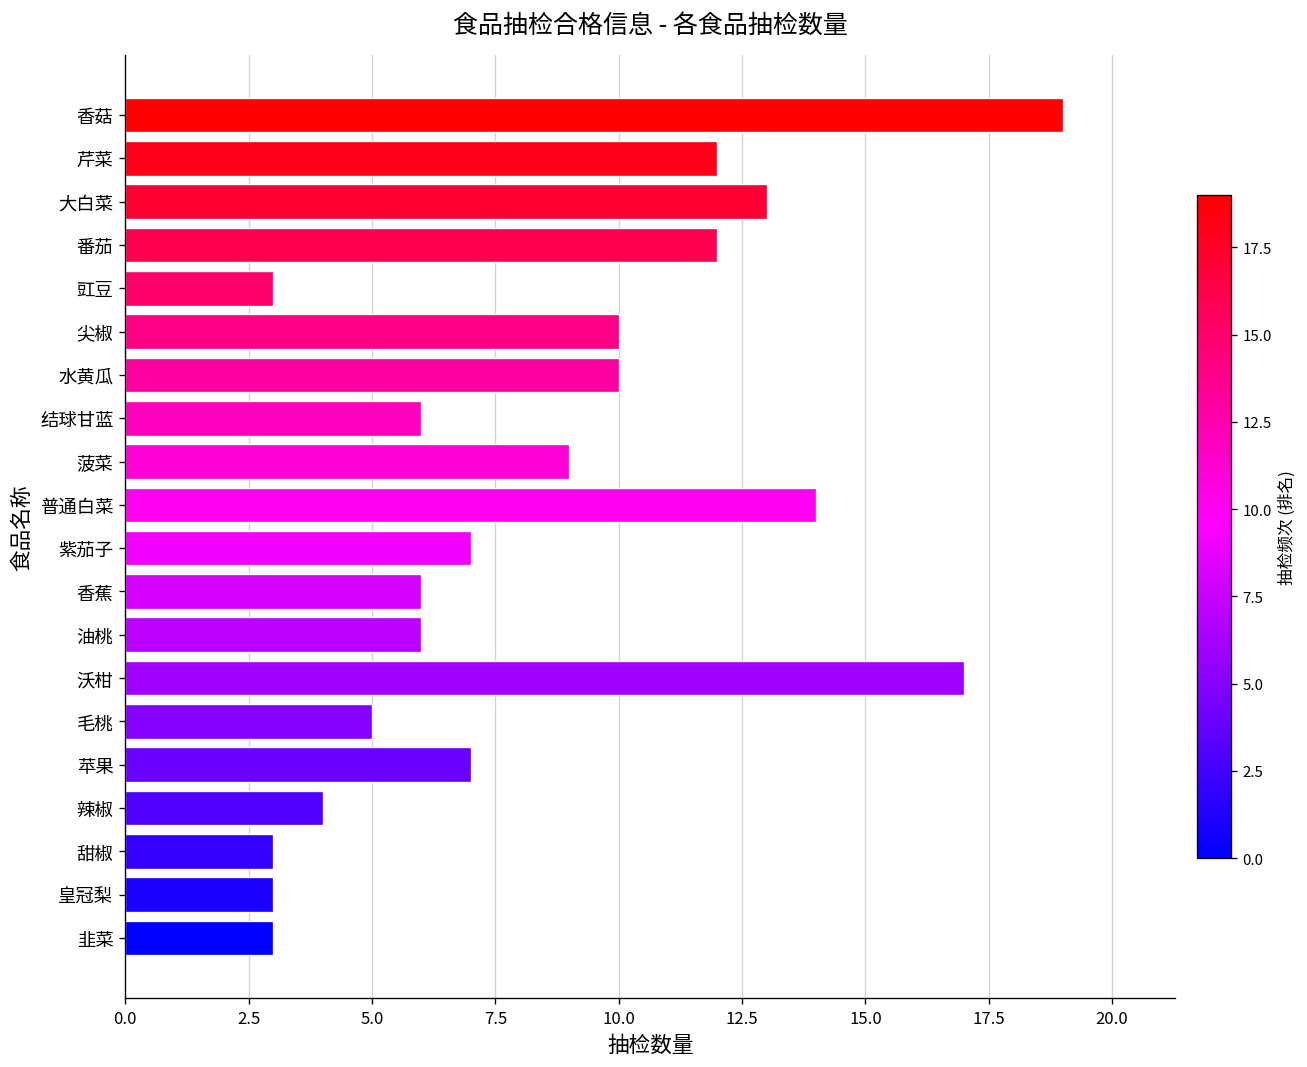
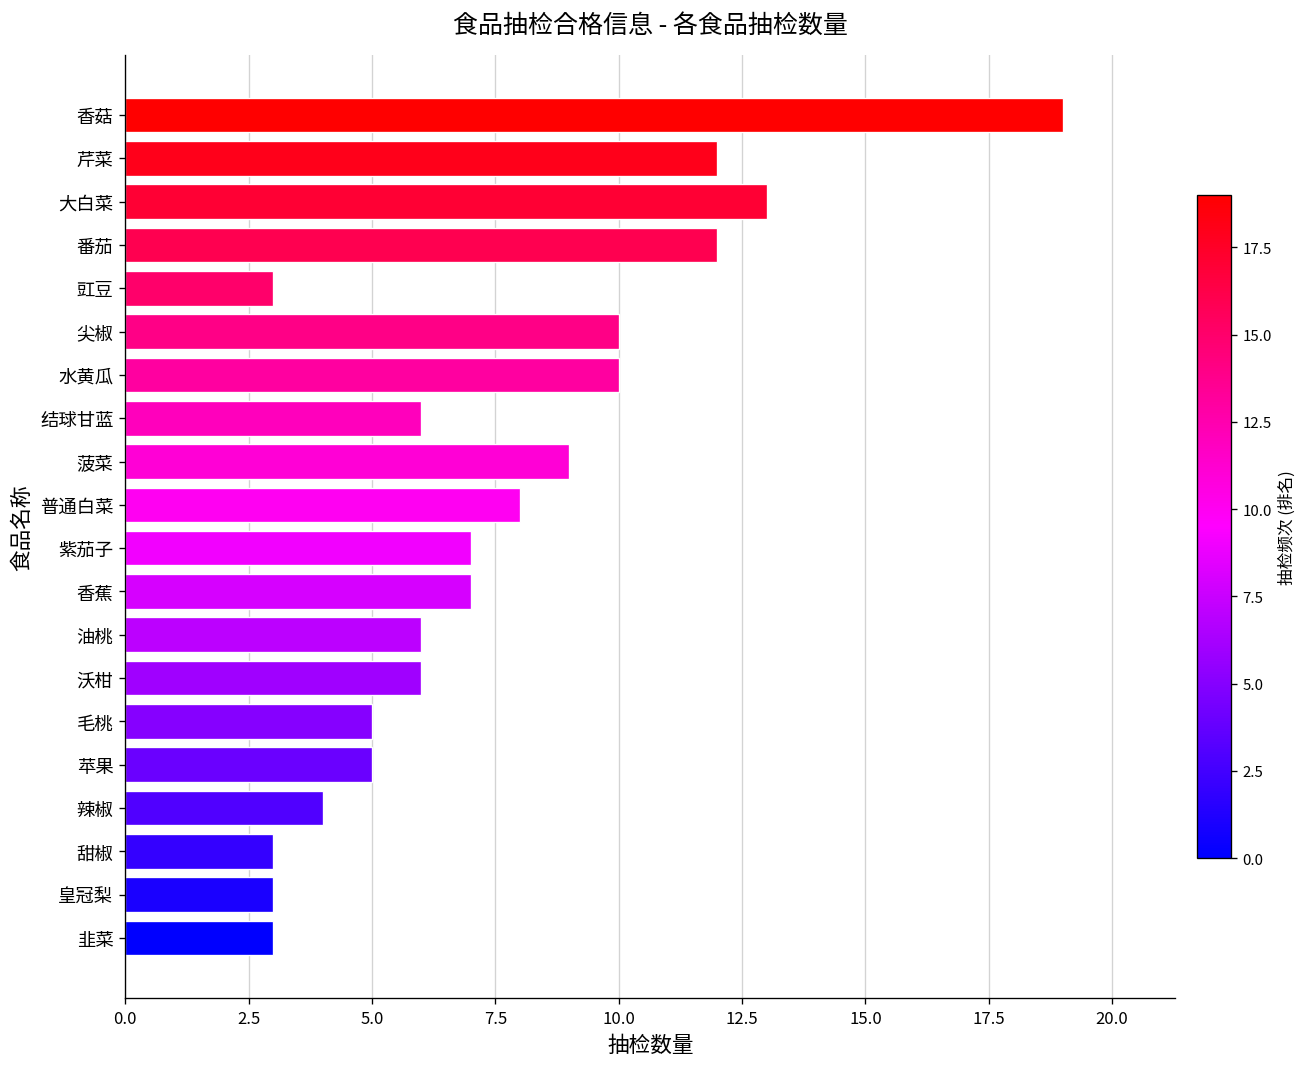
普通白菜: 14 -> 8
香蕉: 6 -> 7
沃柑: 17 -> 6
苹果: 7 -> 5
